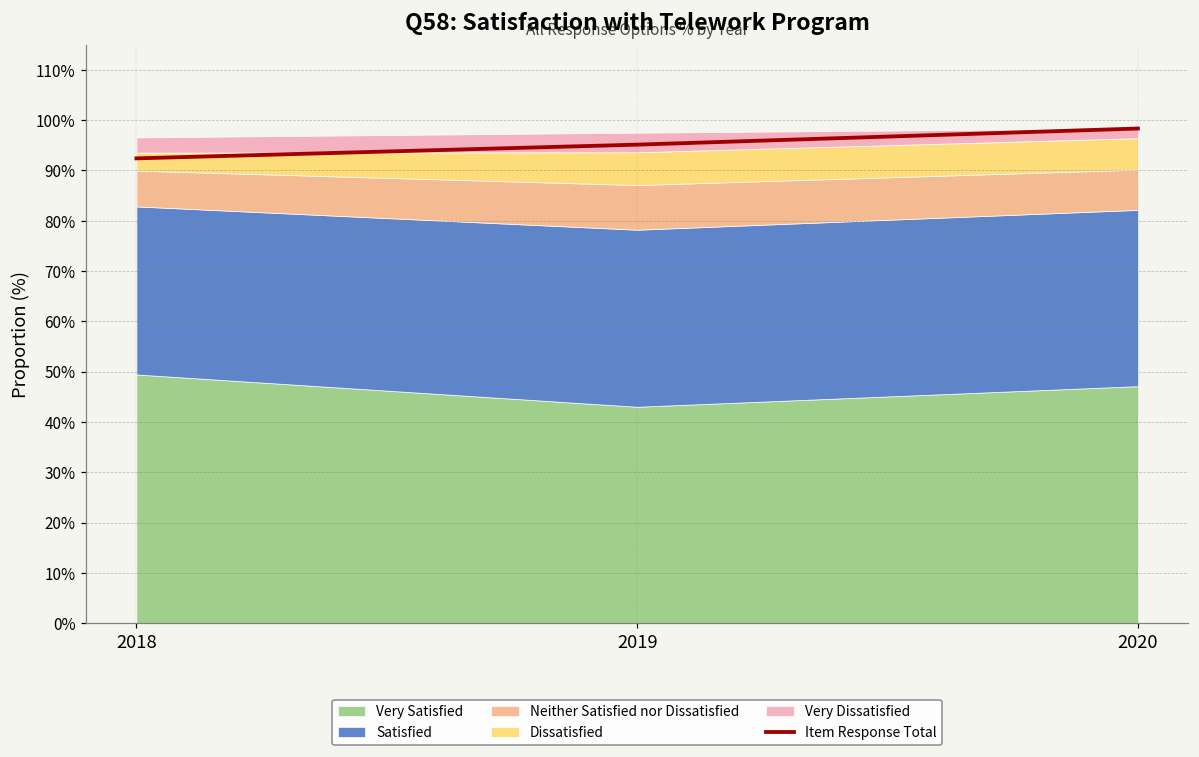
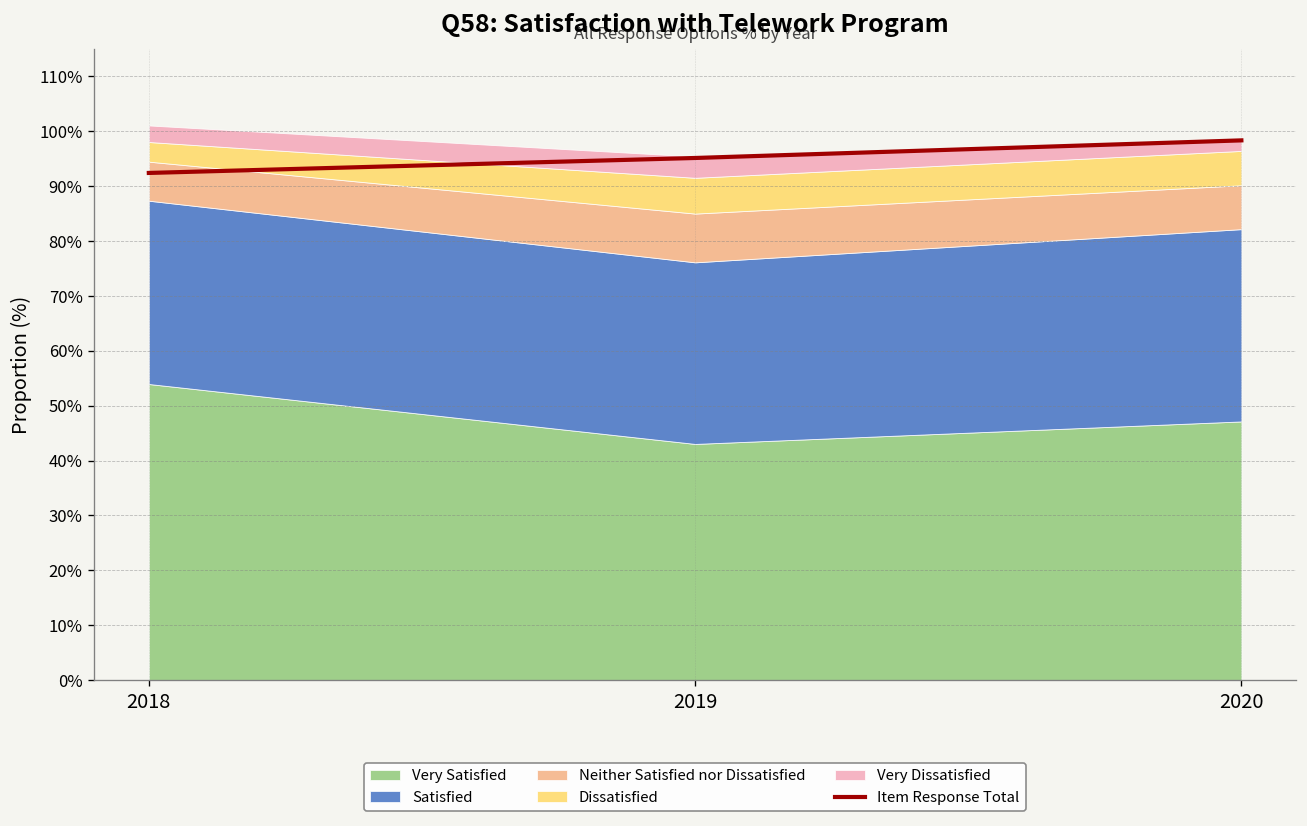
Very Satisfied, 2018: 49% -> 54%
Satisfied, 2019: 35% -> 33%
